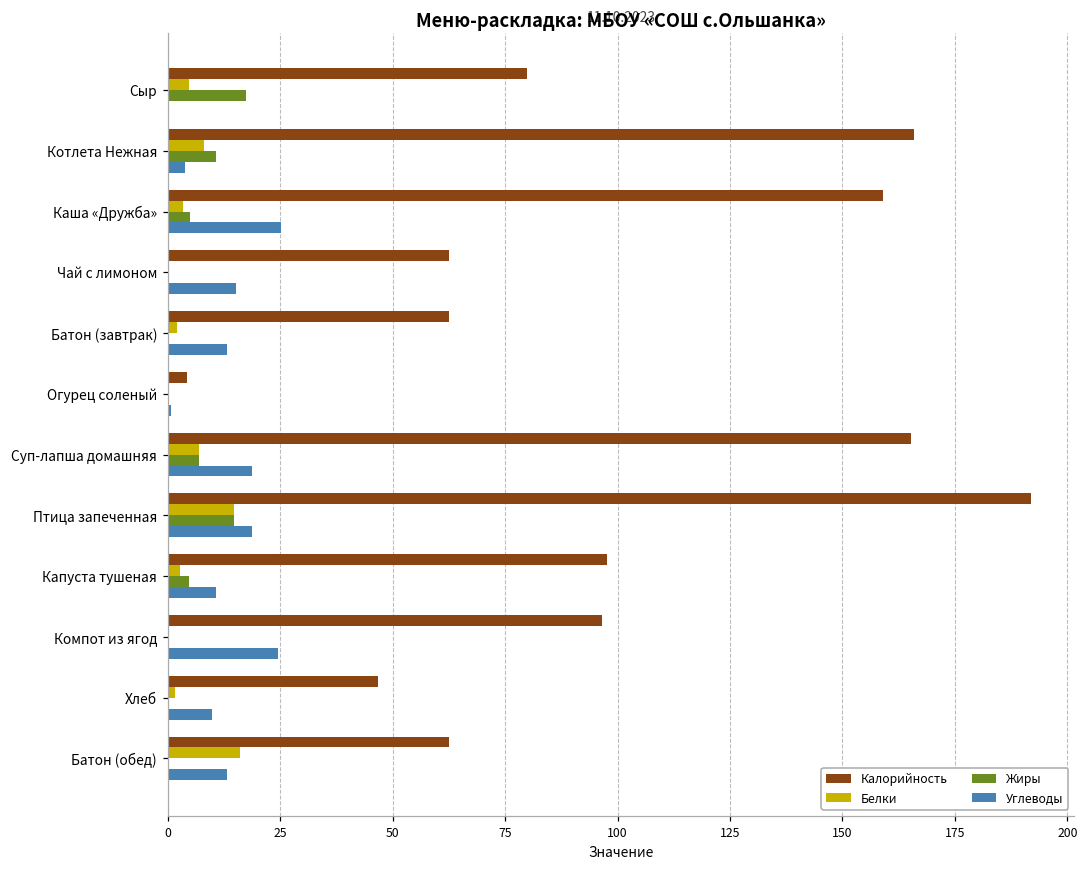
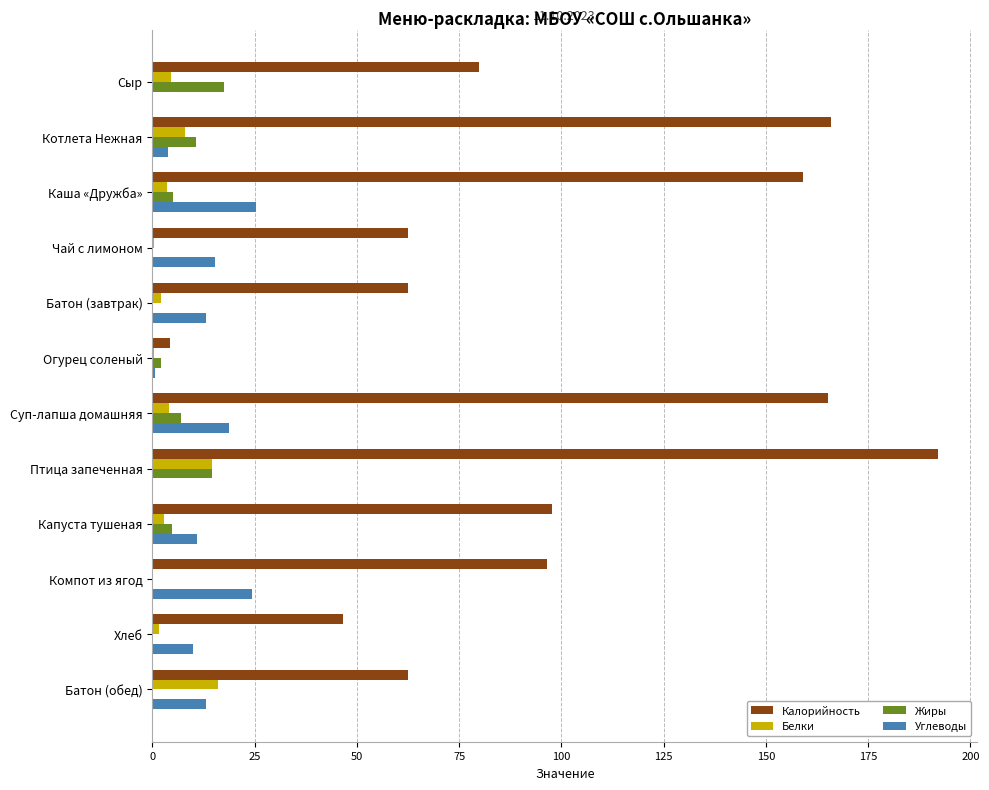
Жиры, Огурец соленый: 0 -> 2
Белки, Суп-лапша домашняя: 7 -> 4
Углеводы, Птица запеченная: 19 -> 0
